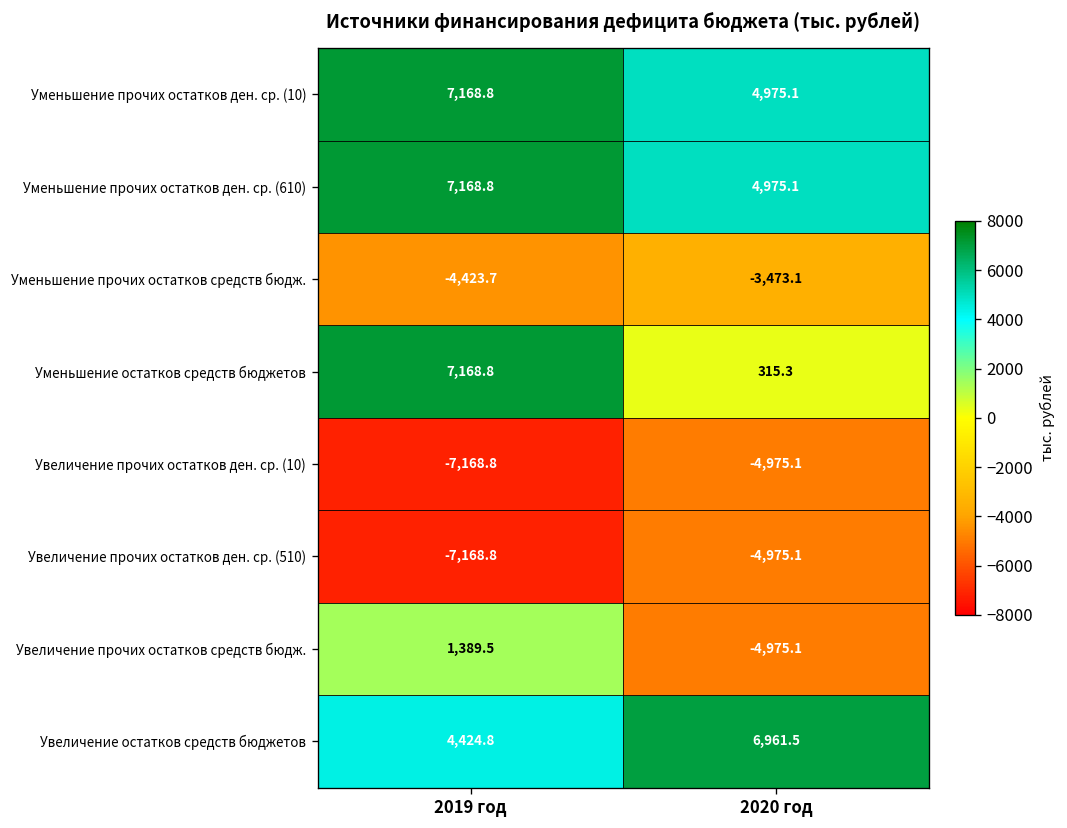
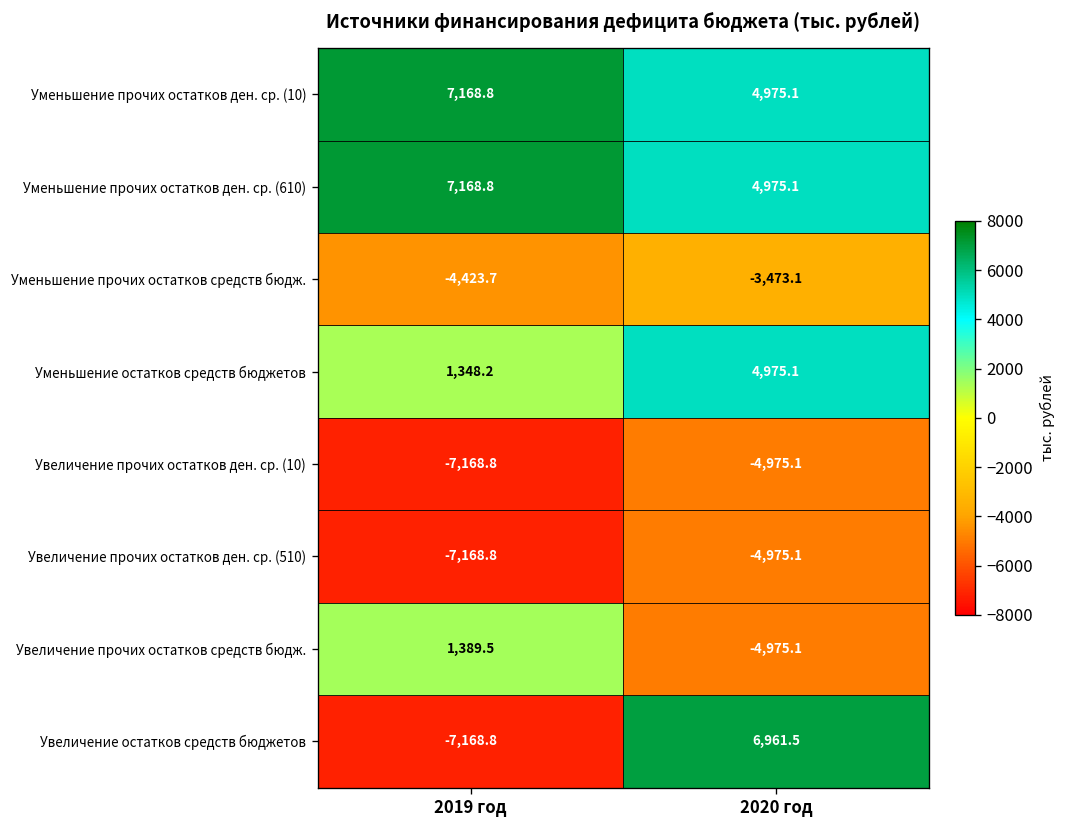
Уменьшение остатков средств бюджетов, 2019 год: 7,168.8 -> 1,348.2
Уменьшение остатков средств бюджетов, 2020 год: 315.3 -> 4,975.1
Увеличение остатков средств бюджетов, 2019 год: 4,424.8 -> -7,168.8
